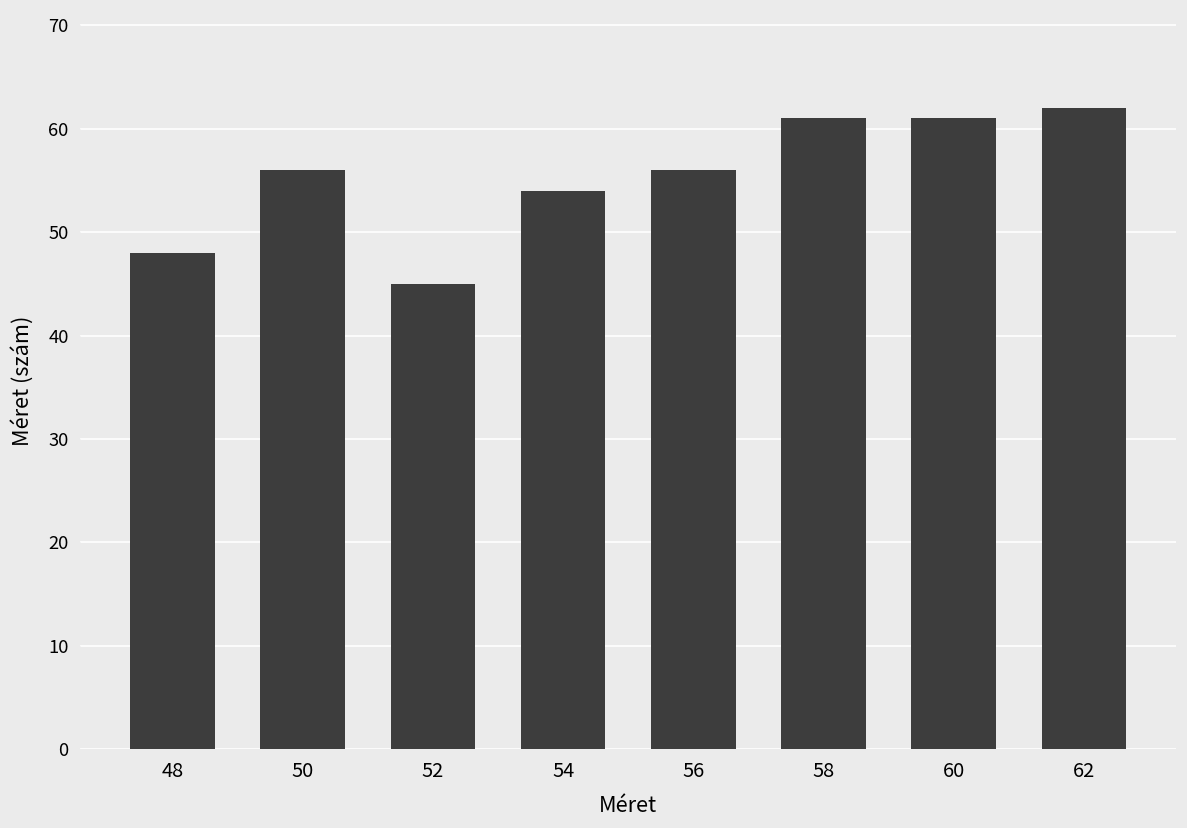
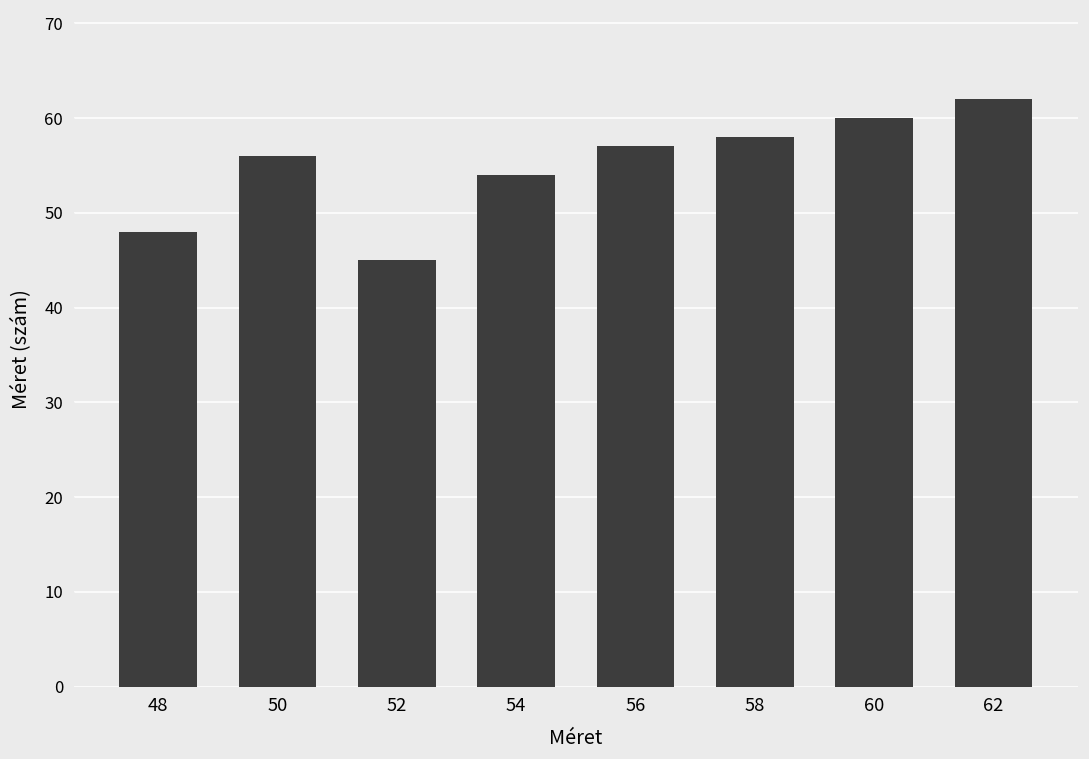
56: 56 -> 57
58: 61 -> 58
60: 61 -> 60
